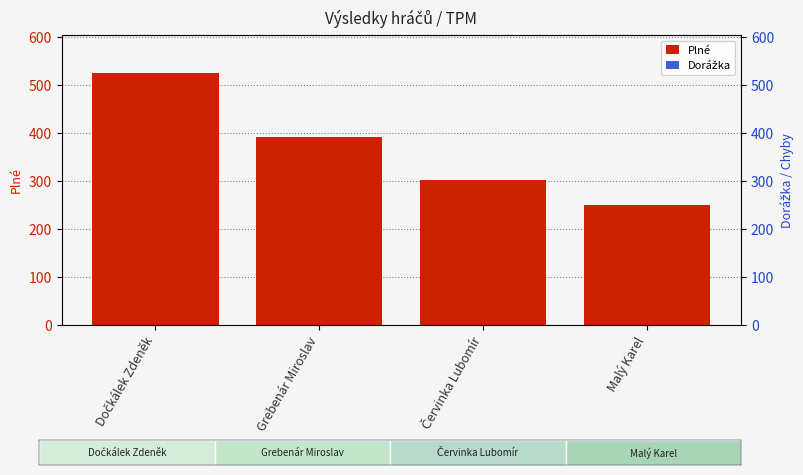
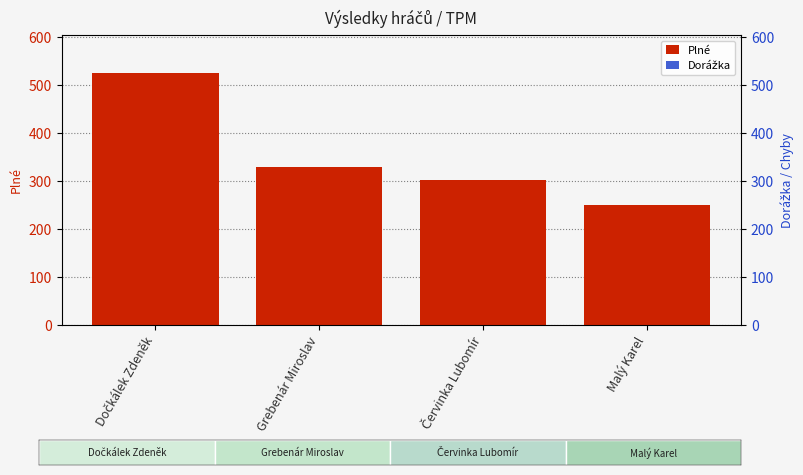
Plné, Grebenár Miroslav: 390 -> 330
